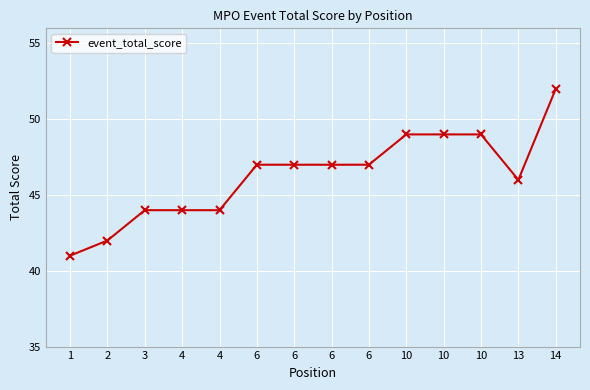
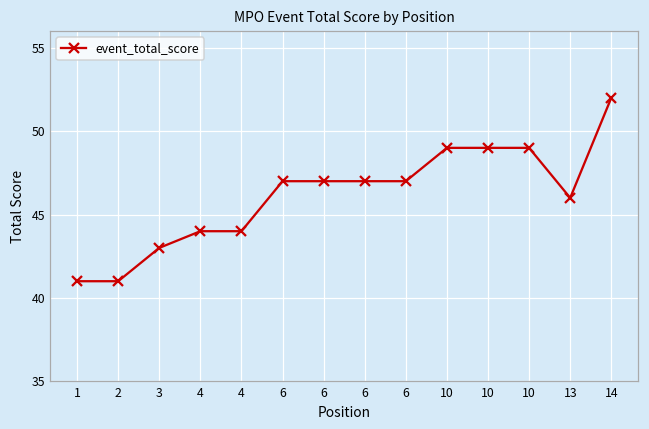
2: 42 -> 41
3: 44 -> 43
